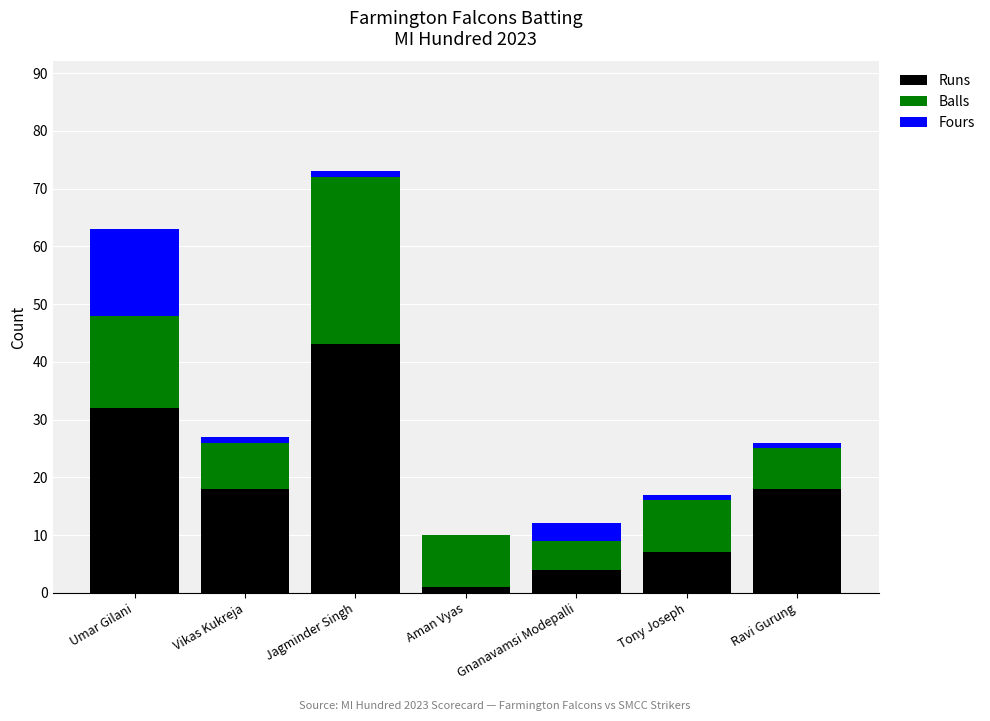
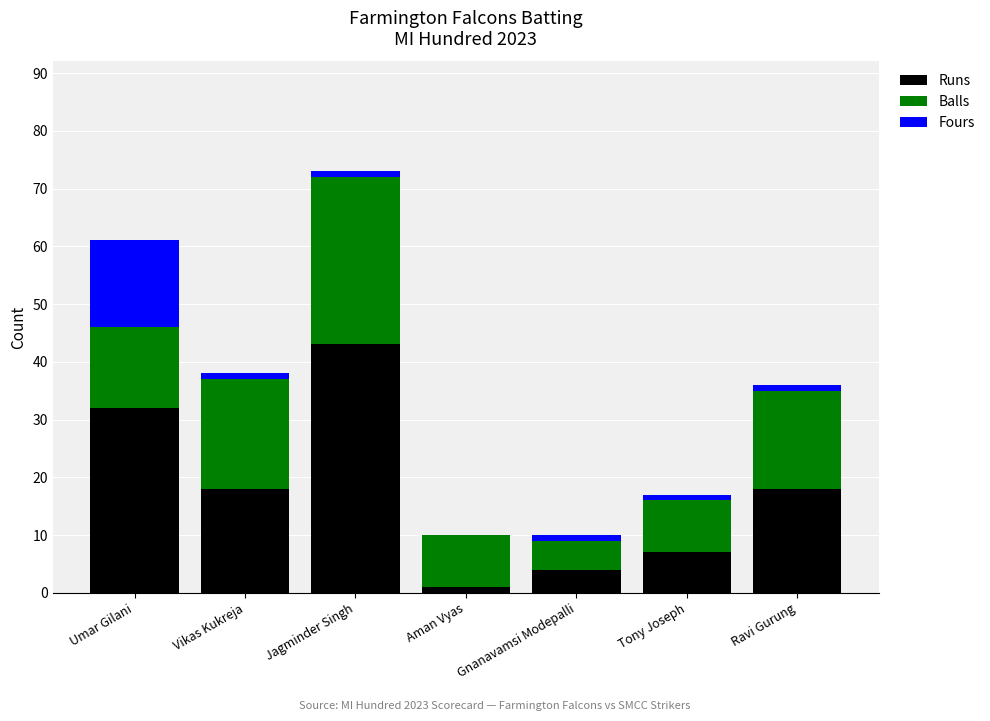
Balls, Umar Gilani: 16 -> 14
Balls, Vikas Kukreja: 8 -> 19
Fours, Gnanavamsi Modepalli: 3 -> 1
Balls, Ravi Gurung: 7 -> 17
